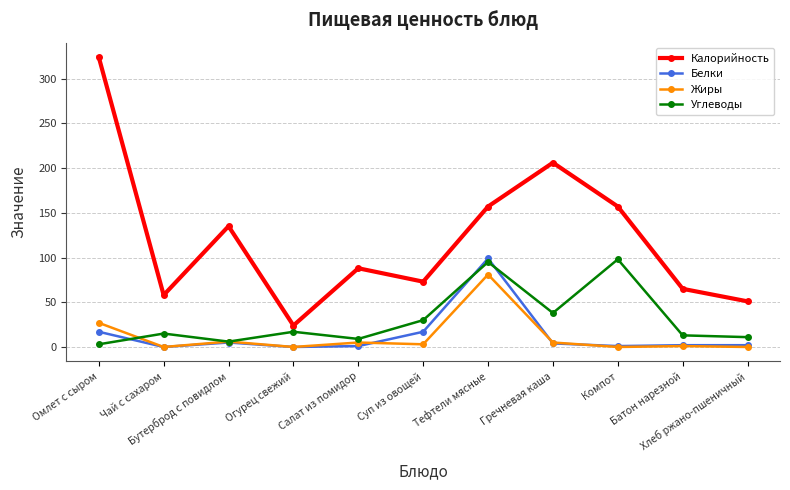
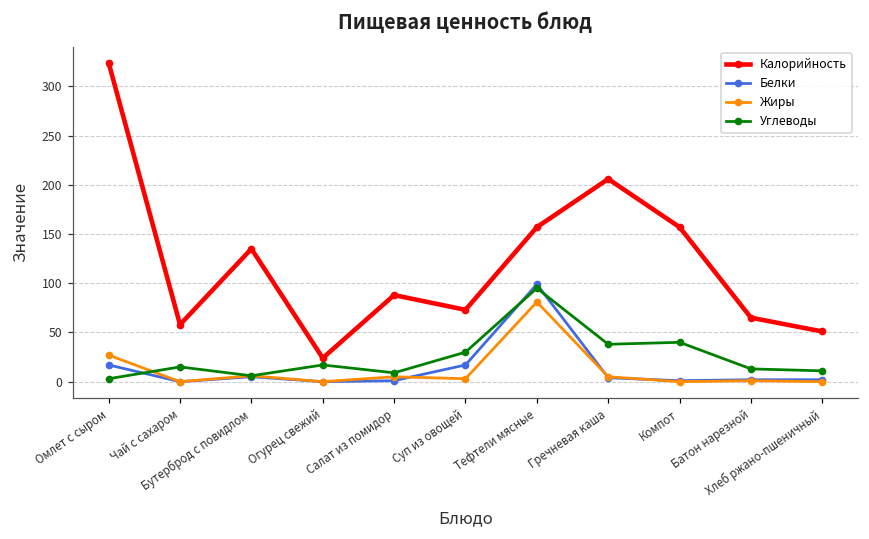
Углеводы, Компот: 100 -> 40
